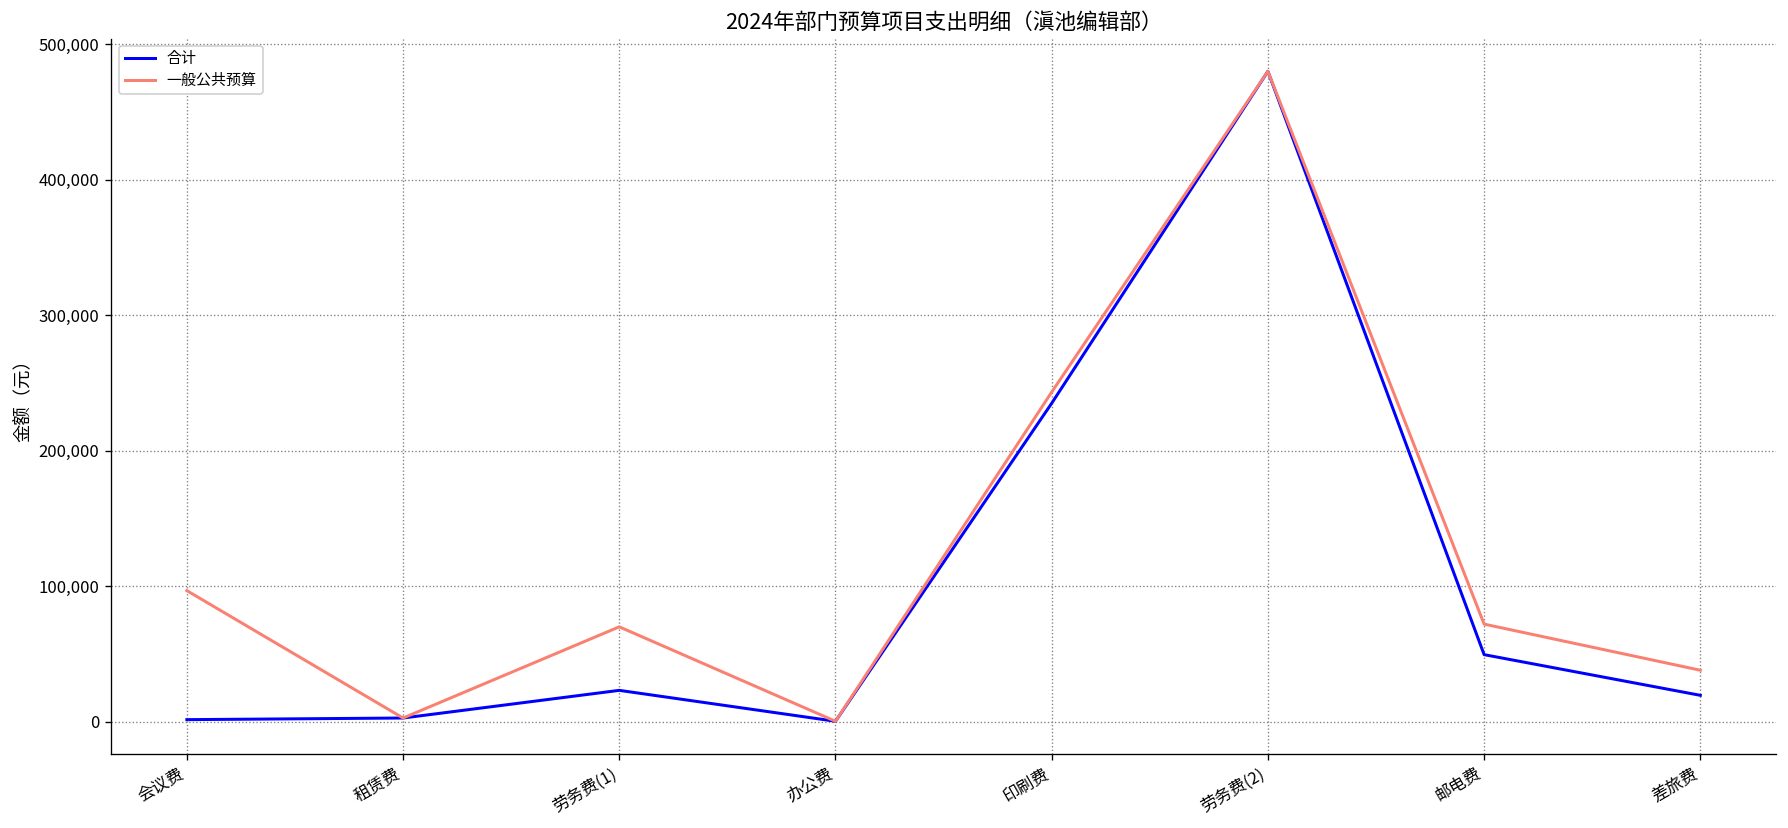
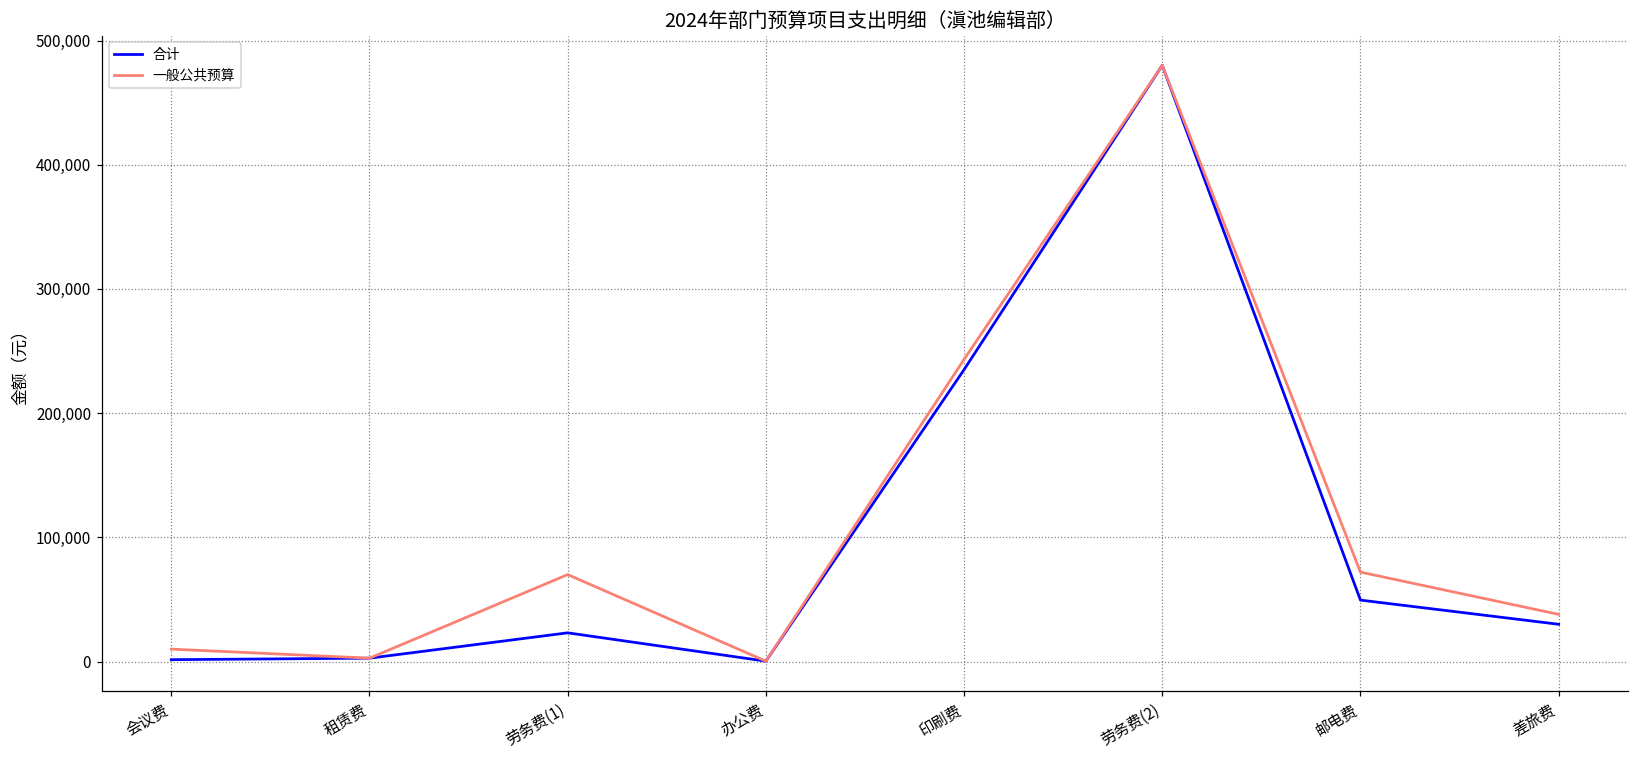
一般公共预算, 会议费: 97,000 -> 10,000
合计, 差旅费: 19,000 -> 30,000
